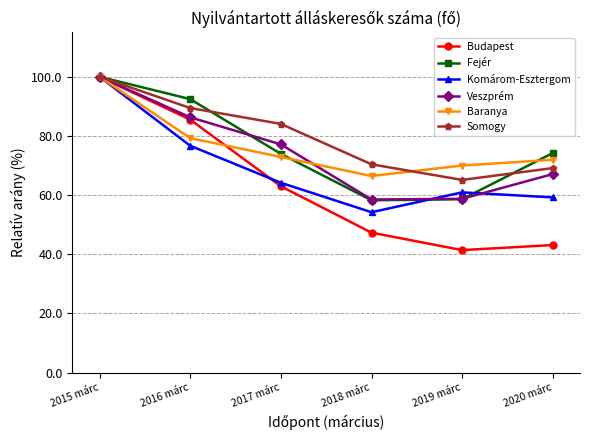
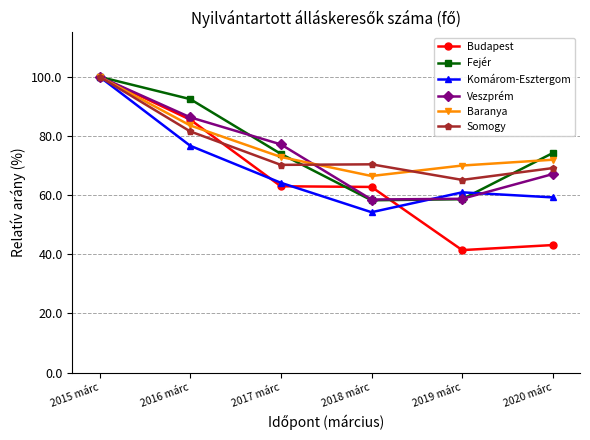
Baranya, 2016 márc: 79 -> 84
Somogy, 2016 márc: 89 -> 82
Somogy, 2017 márc: 84 -> 70
Budapest, 2018 márc: 47 -> 63
